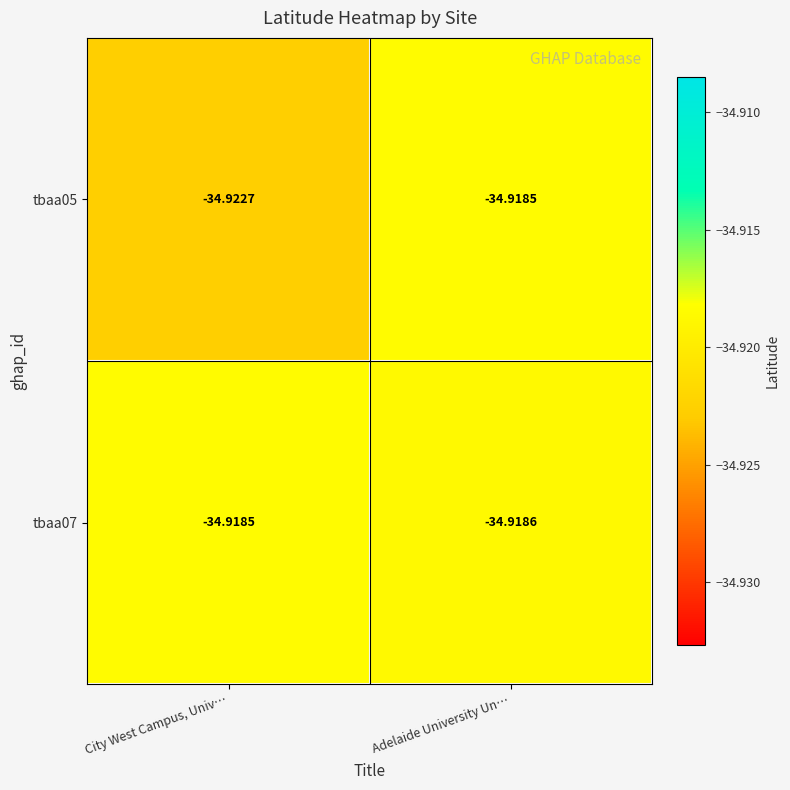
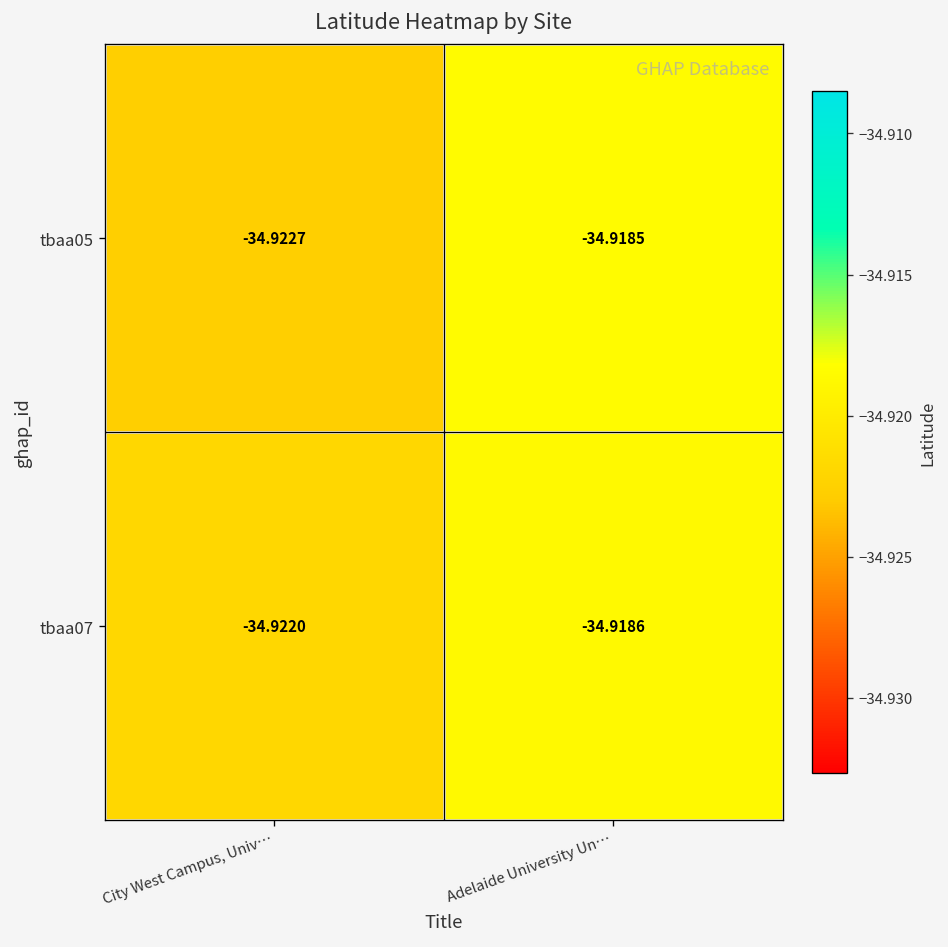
tbaa07, City West Campus, Univ…: -34.9185 -> -34.9220
